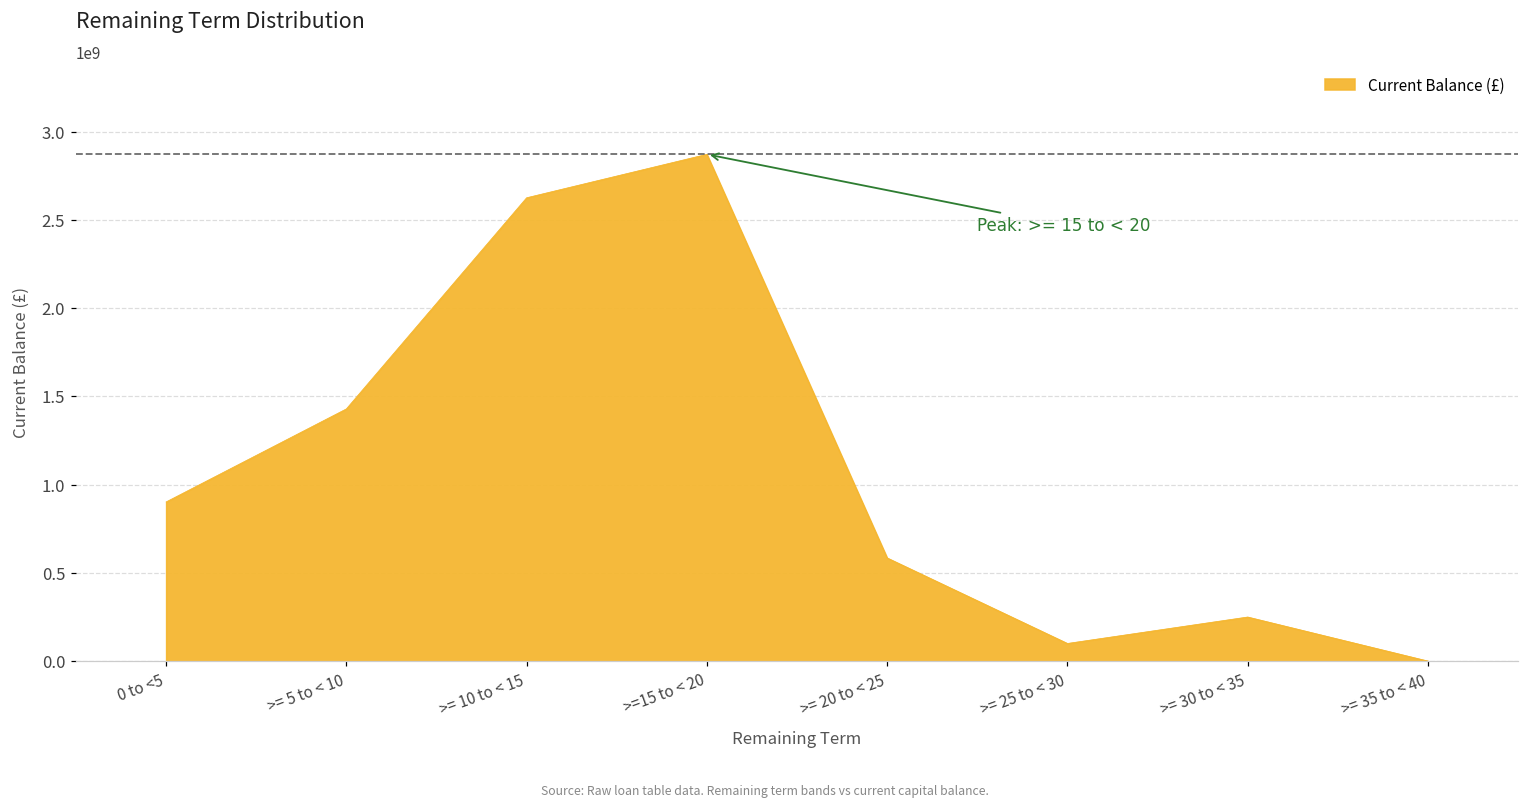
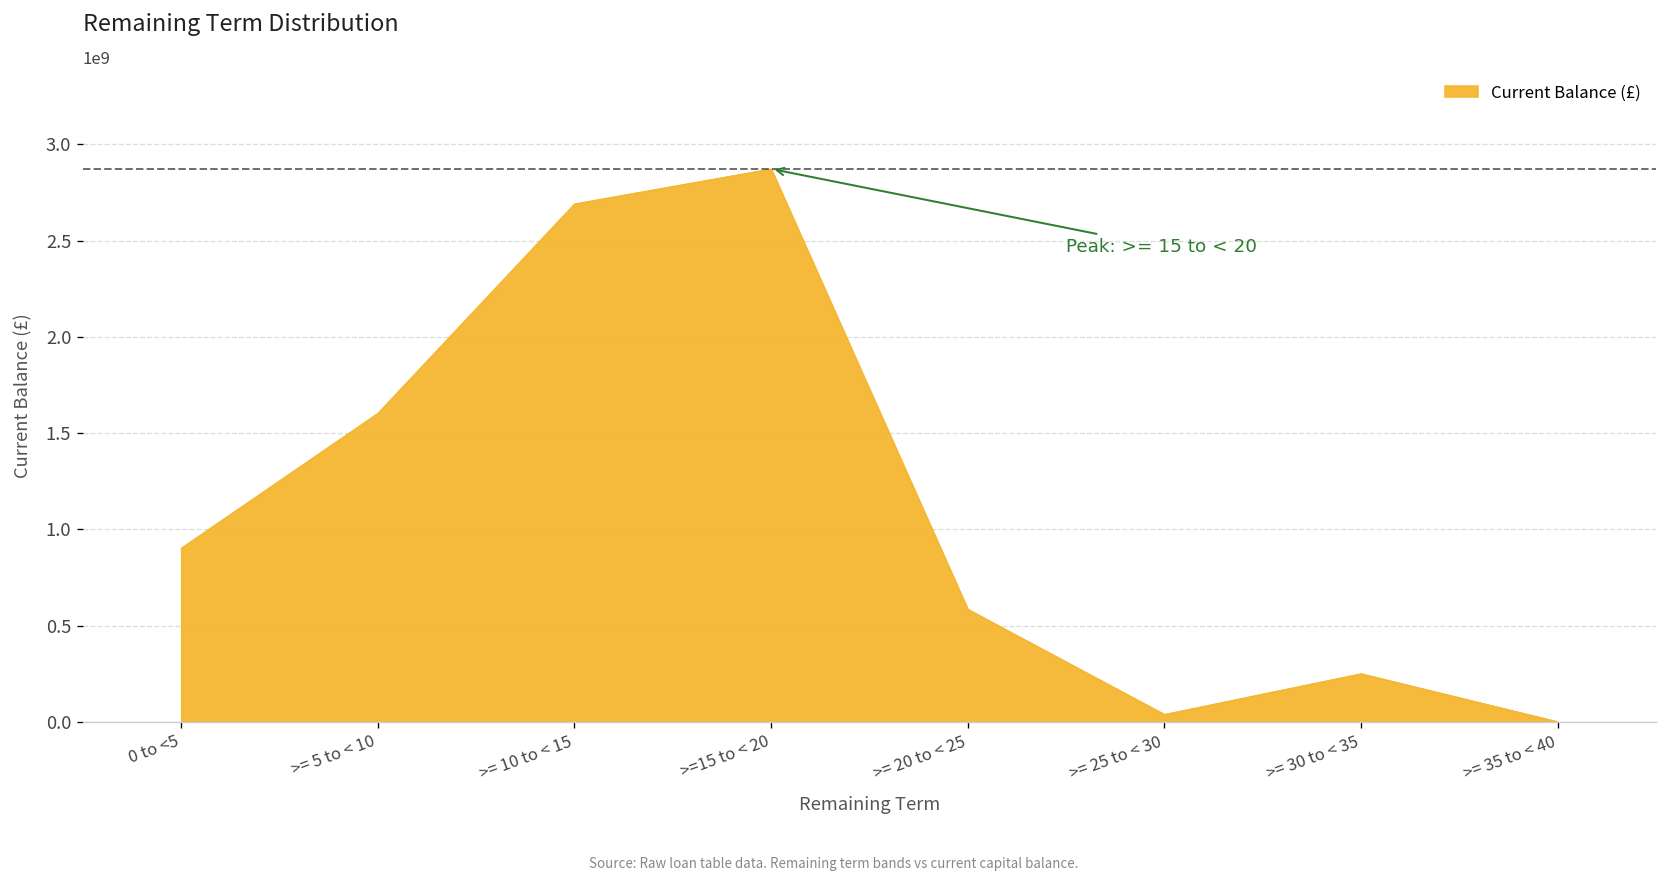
>= 5 to < 10: 1430000000 -> 1600000000
>= 10 to < 15: 2630000000 -> 2690000000
>= 25 to < 30: 100000000 -> 40000000
